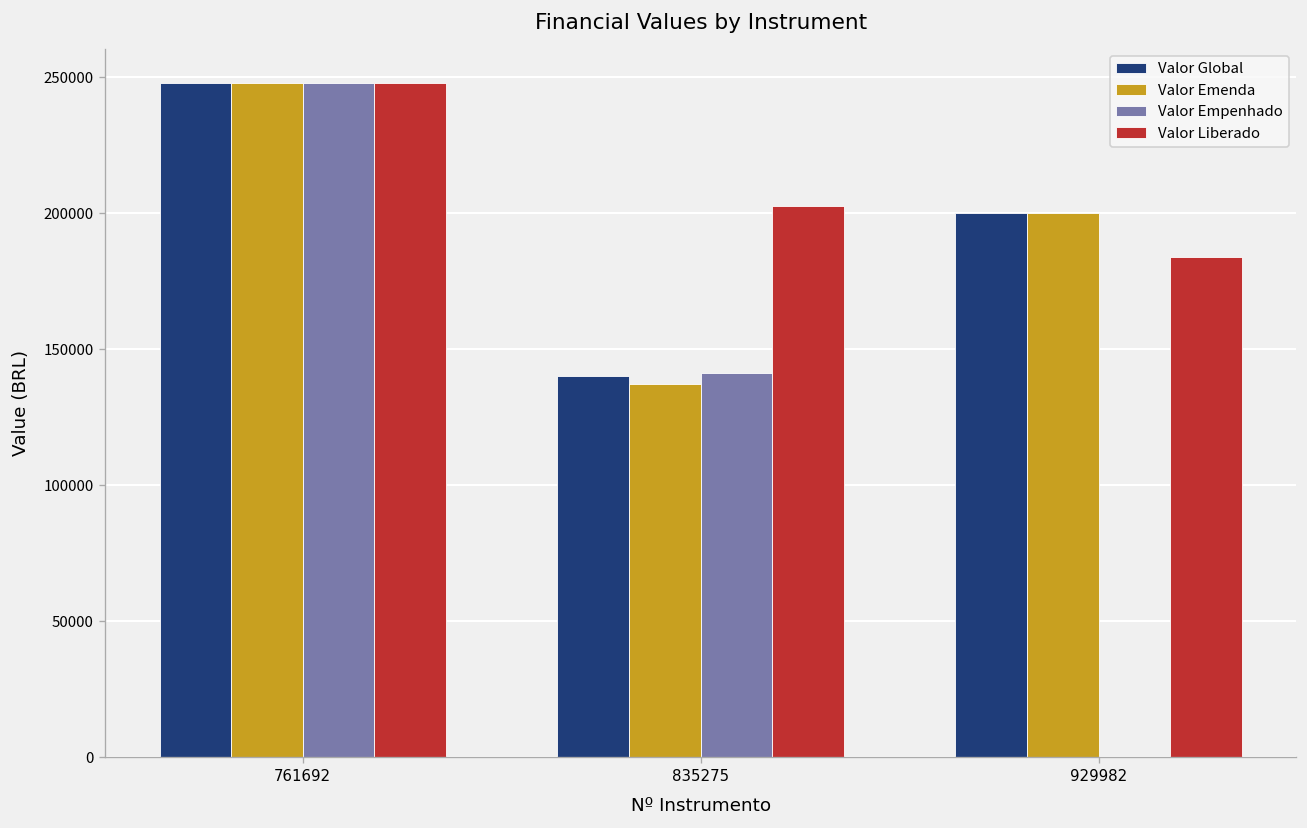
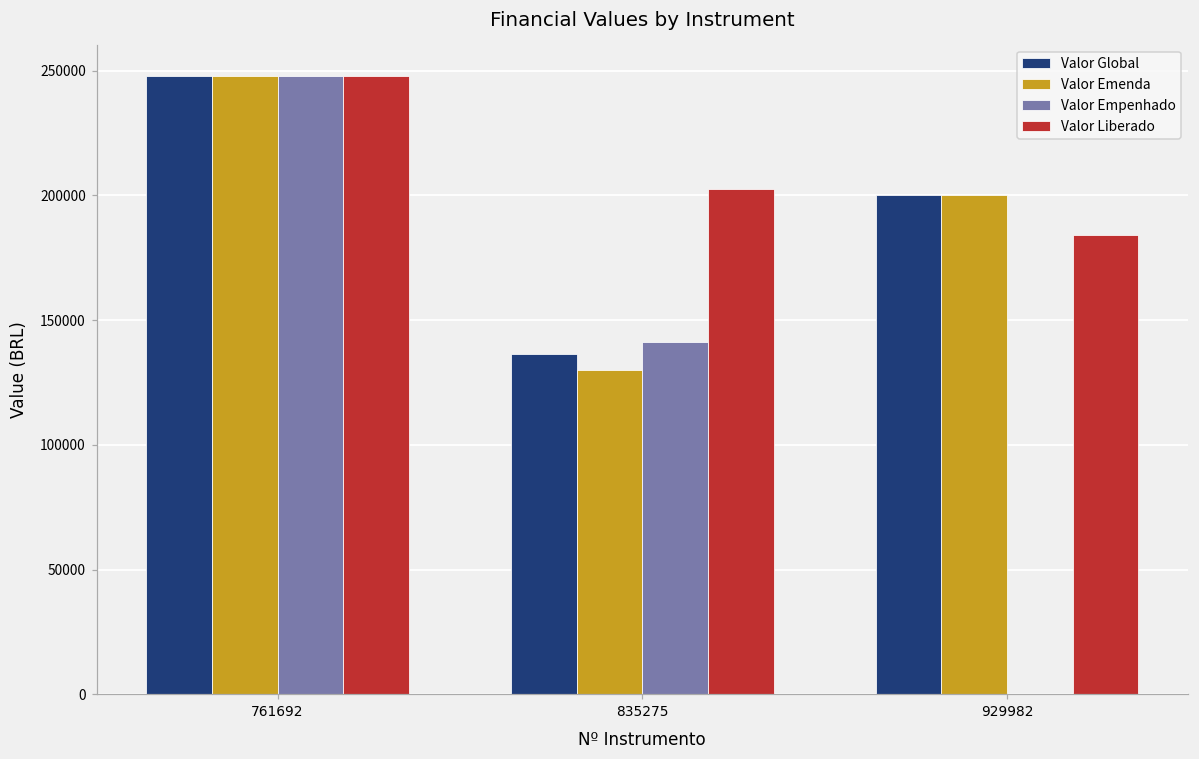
Valor Global, 835275: 140000 -> 136000
Valor Emenda, 835275: 137000 -> 130000
